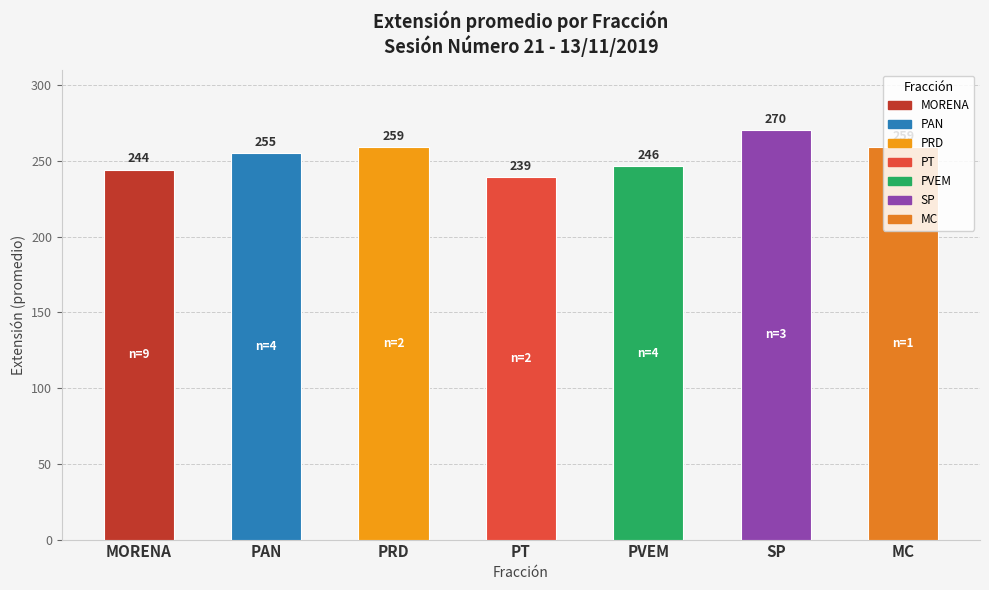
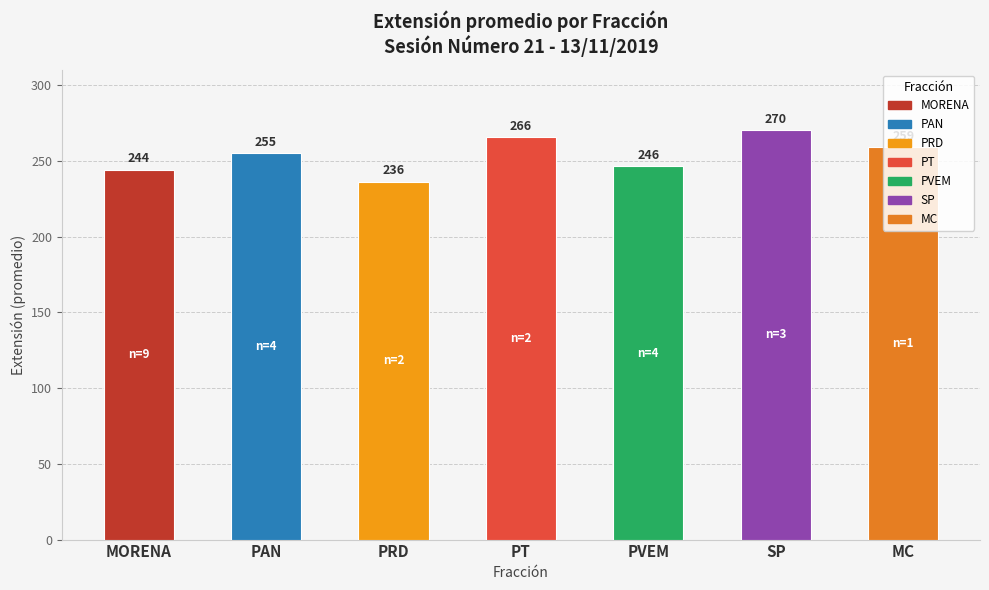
PRD: 259 -> 236
PT: 239 -> 266
